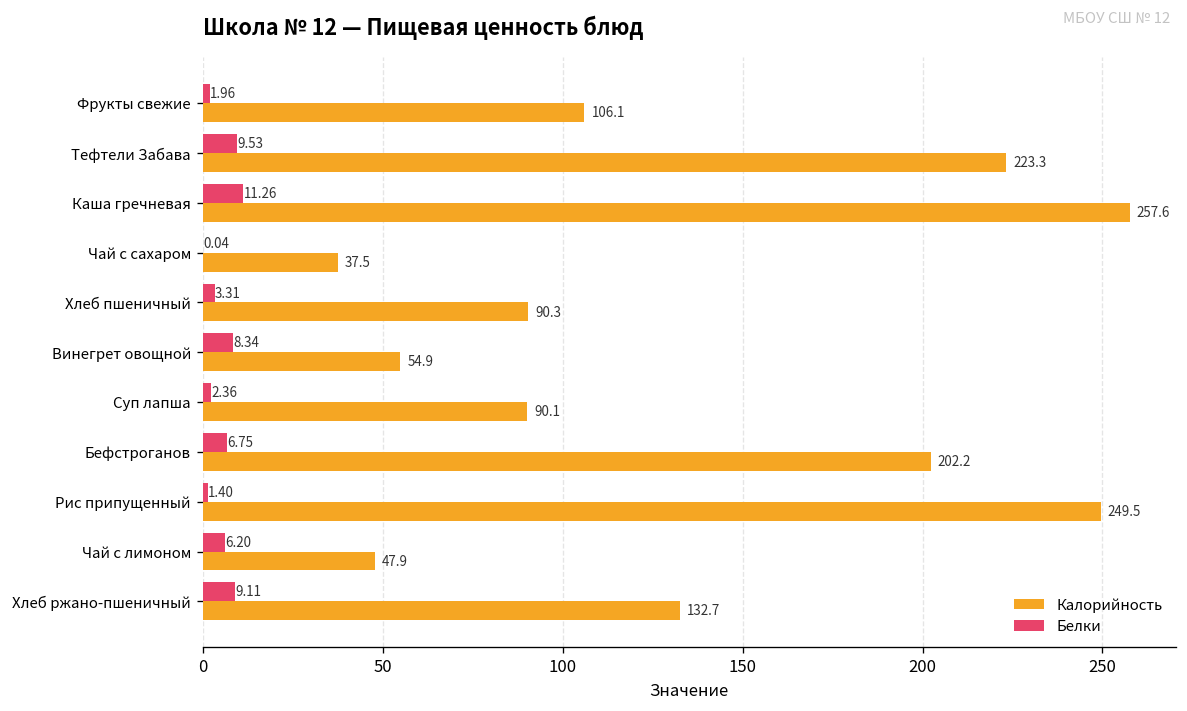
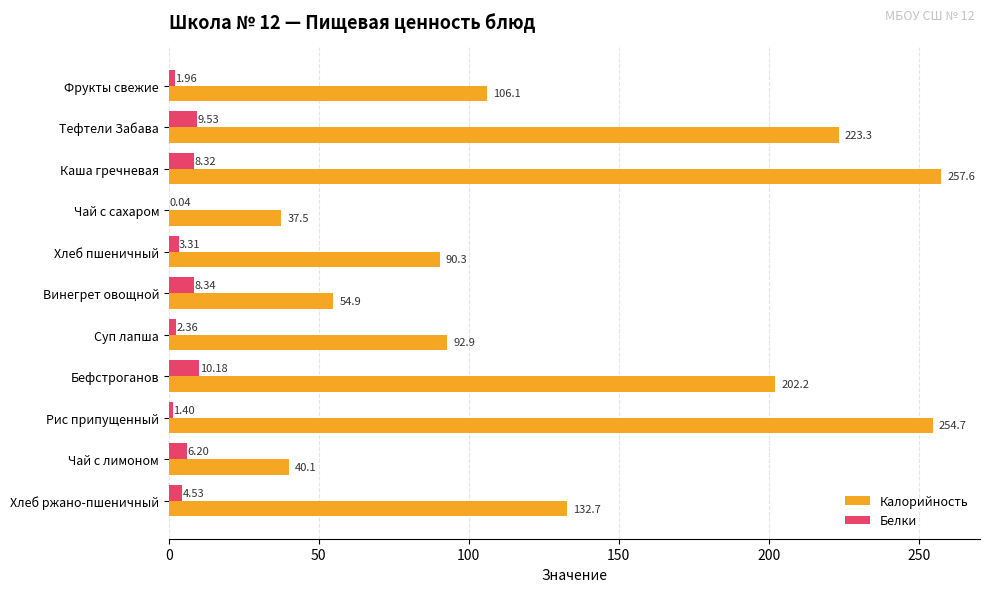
Белки, Каша гречневая: 11.26 -> 8.32
Калорийность, Суп лапша: 90.1 -> 92.9
Белки, Бефстроганов: 6.75 -> 10.18
Калорийность, Рис припущенный: 249.5 -> 254.7
Калорийность, Чай с лимоном: 47.9 -> 40.1
Белки, Хлеб ржано-пшеничный: 9.11 -> 4.53
